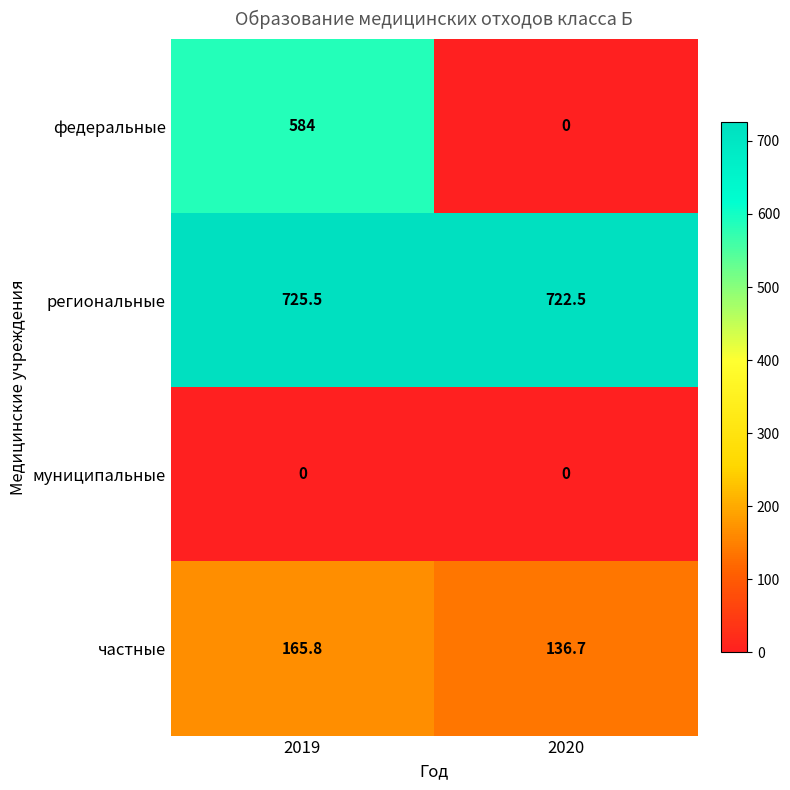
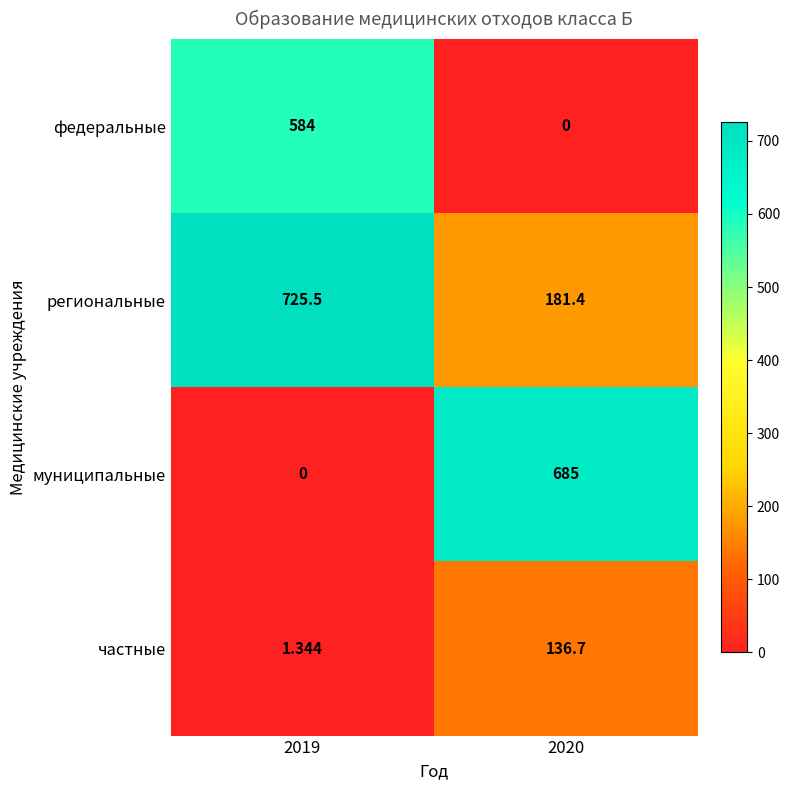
региональные, 2020: 722.5 -> 181.4
муниципальные, 2020: 0 -> 685
частные, 2019: 165.8 -> 1.344
